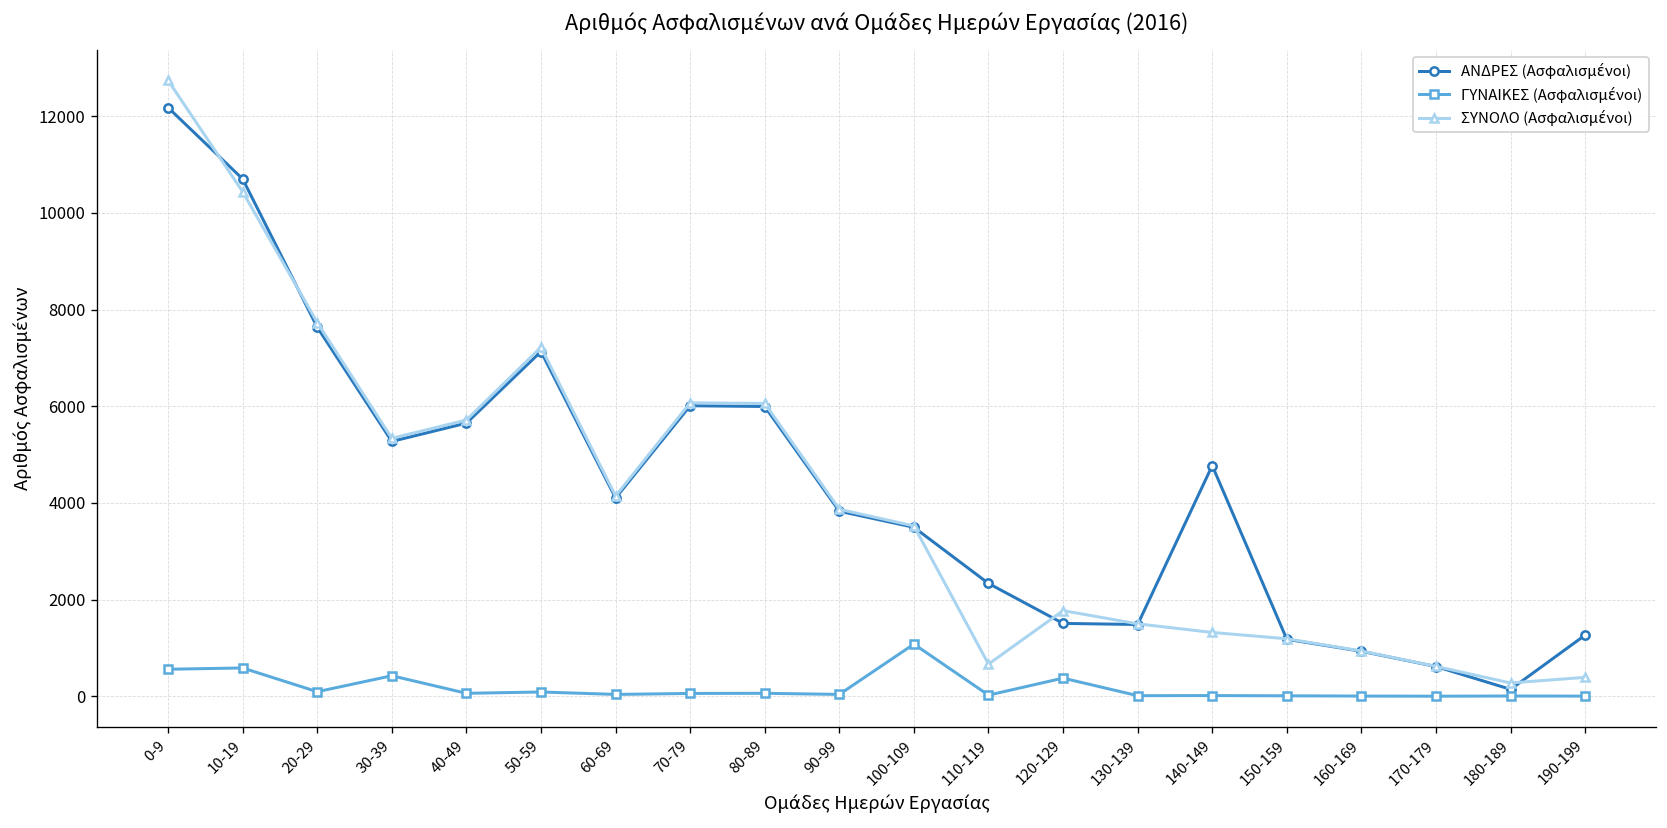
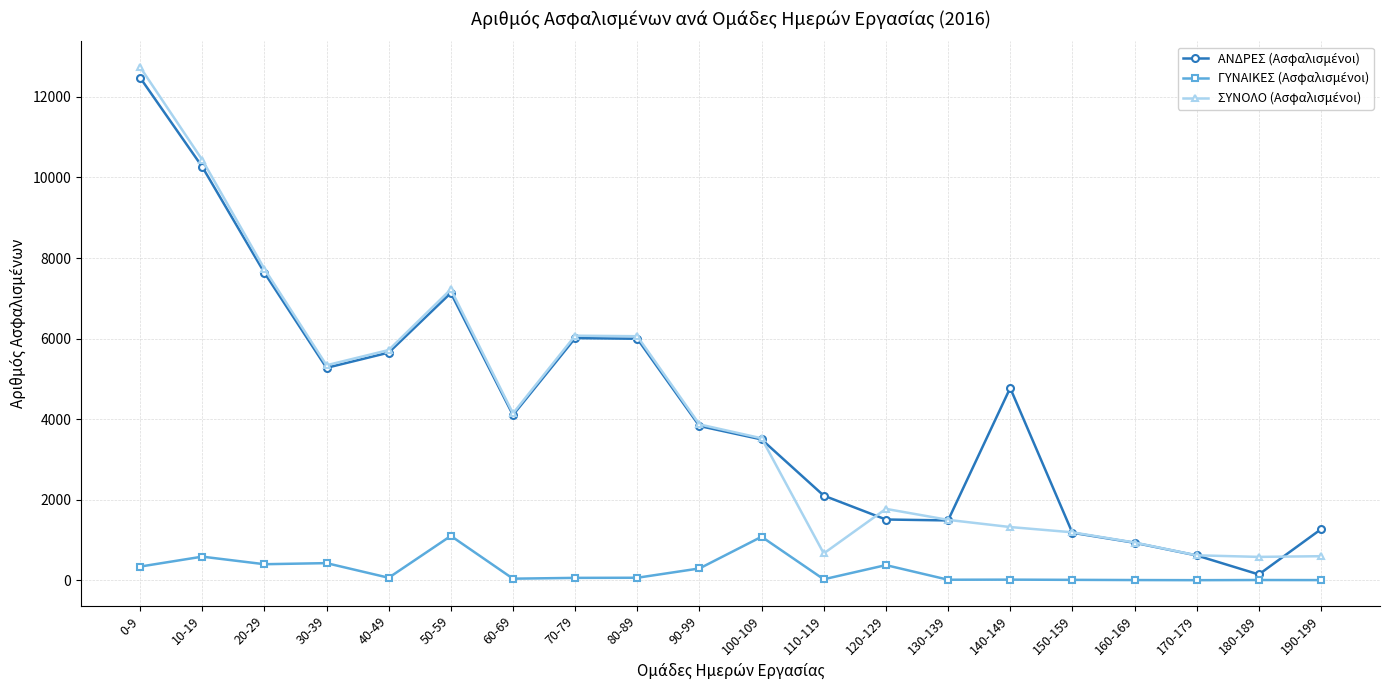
ΑΝΔΡΕΣ (Ασφαλισμένοι), 0-9: 12200 -> 12500
ΓΥΝΑΙΚΕΣ (Ασφαλισμένοι), 0-9: 600 -> 300
ΑΝΔΡΕΣ (Ασφαλισμένοι), 10-19: 10700 -> 10300
ΓΥΝΑΙΚΕΣ (Ασφαλισμένοι), 20-29: 100 -> 400
ΓΥΝΑΙΚΕΣ (Ασφαλισμένοι), 50-59: 100 -> 1100
ΓΥΝΑΙΚΕΣ (Ασφαλισμένοι), 90-99: 0 -> 300
ΑΝΔΡΕΣ (Ασφαλισμένοι), 110-119: 2300 -> 2100
ΣΥΝΟΛΟ (Ασφαλισμένοι), 180-189: 300 -> 600
ΣΥΝΟΛΟ (Ασφαλισμένοι), 190-199: 400 -> 600
